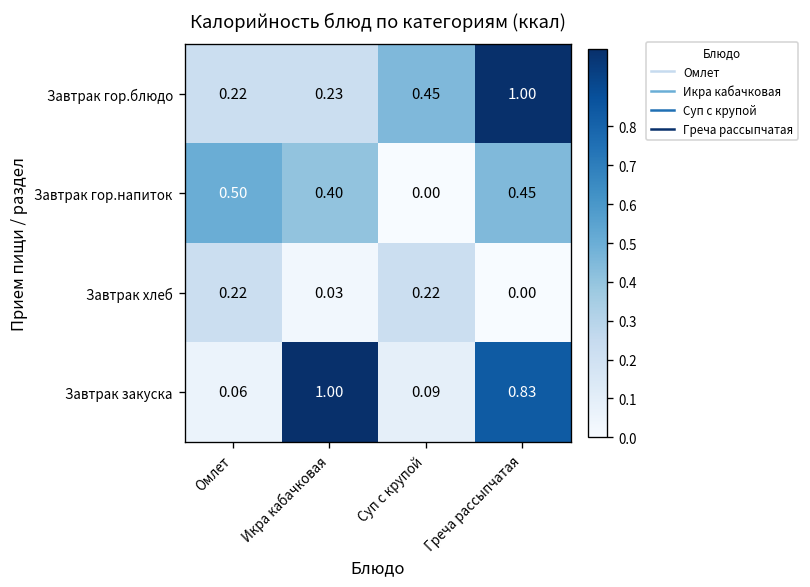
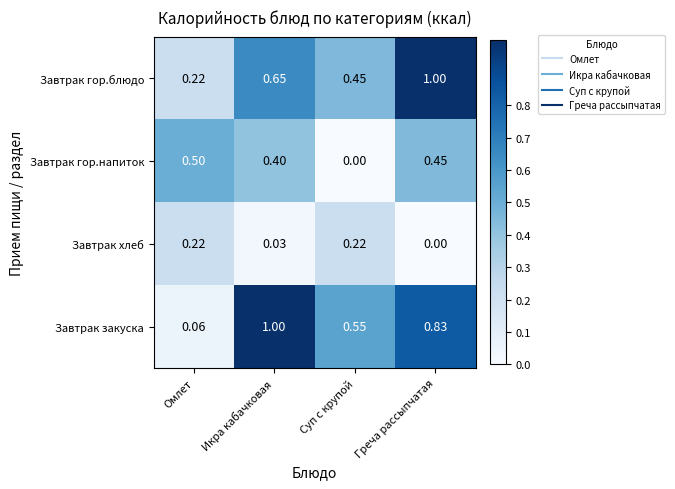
Завтрак гор.блюдо, Икра кабачковая: 0.23 -> 0.65
Завтрак закуска, Суп с крупой: 0.09 -> 0.55
